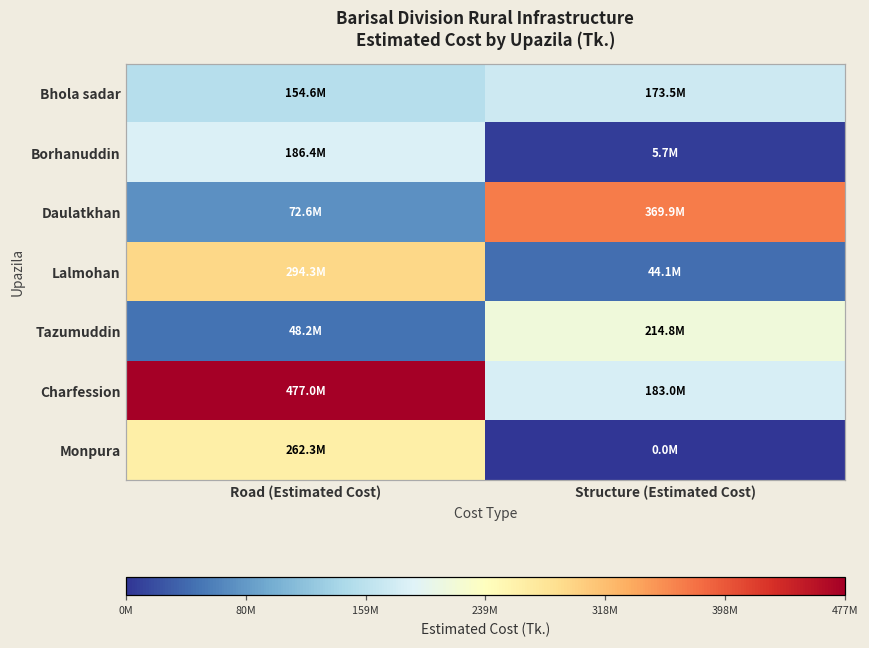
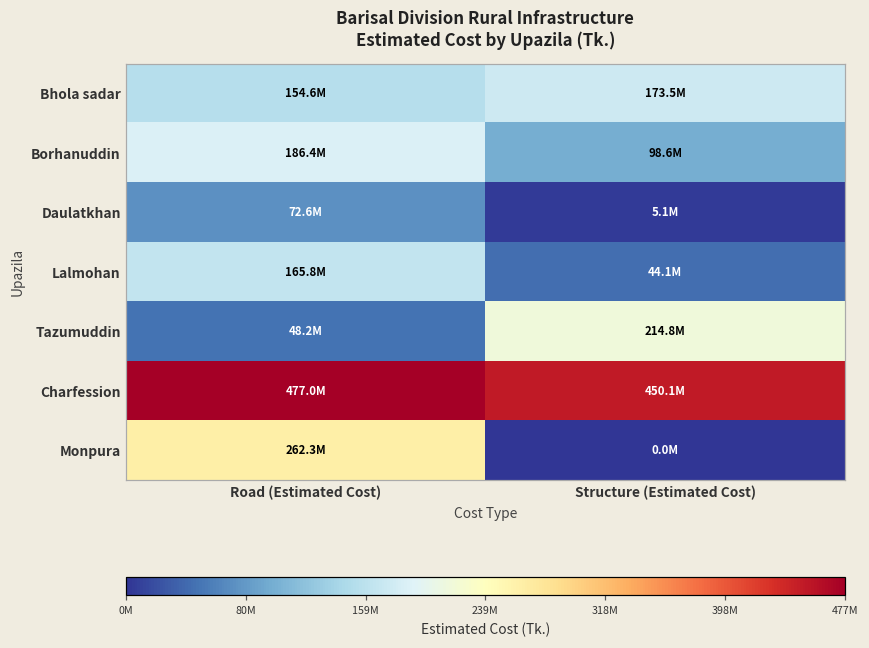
Borhanuddin, Structure (Estimated Cost): 5.7M -> 98.6M
Daulatkhan, Structure (Estimated Cost): 369.9M -> 5.1M
Lalmohan, Road (Estimated Cost): 294.3M -> 165.8M
Charfession, Structure (Estimated Cost): 183.0M -> 450.1M
